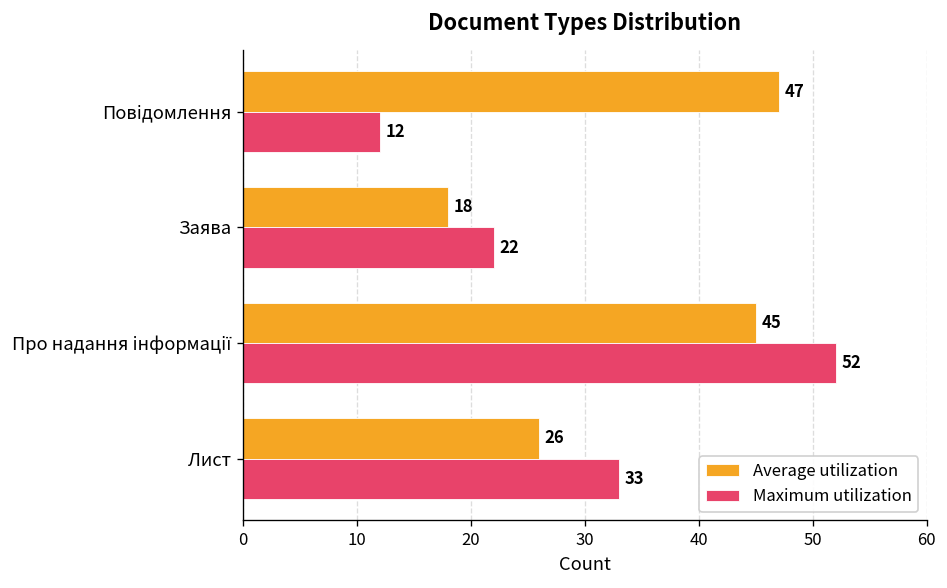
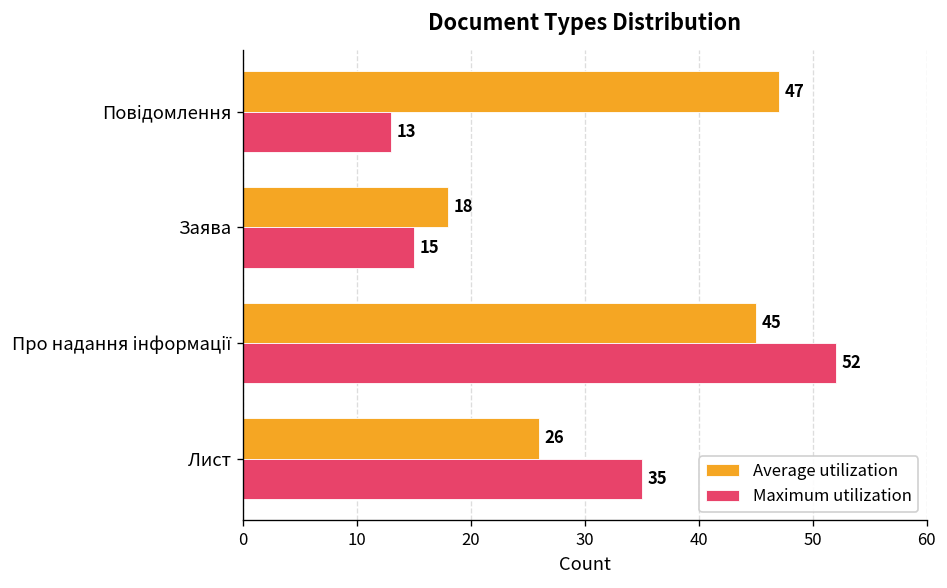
Maximum utilization, Повідомлення: 12 -> 13
Maximum utilization, Заява: 22 -> 15
Maximum utilization, Лист: 33 -> 35
